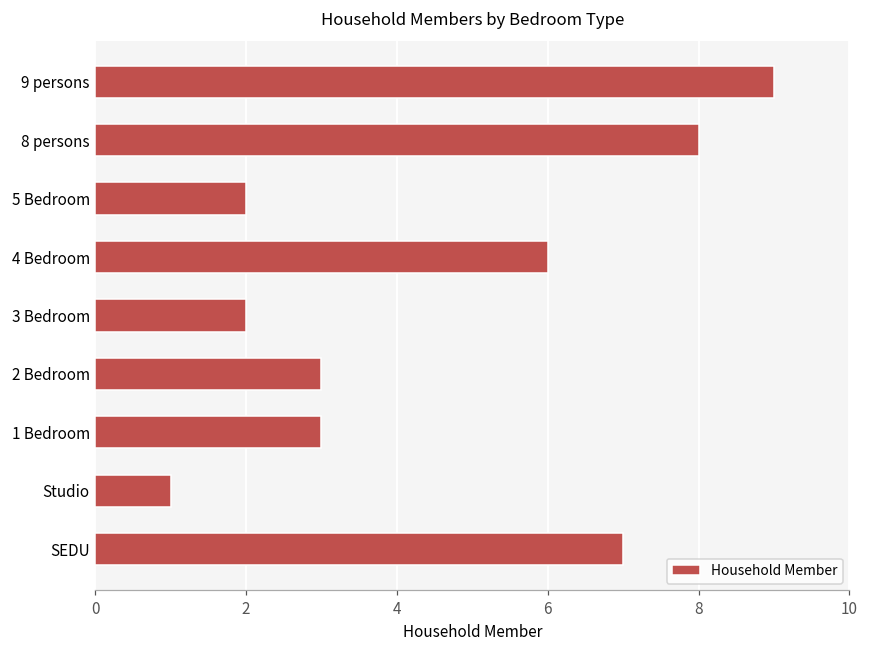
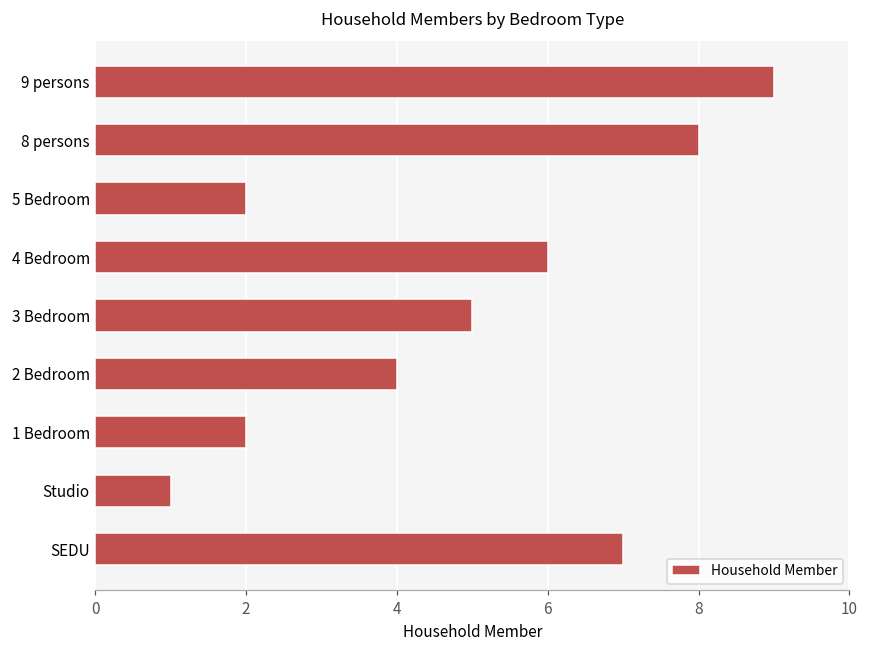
3 Bedroom: 2 -> 5
2 Bedroom: 3 -> 4
1 Bedroom: 3 -> 2
